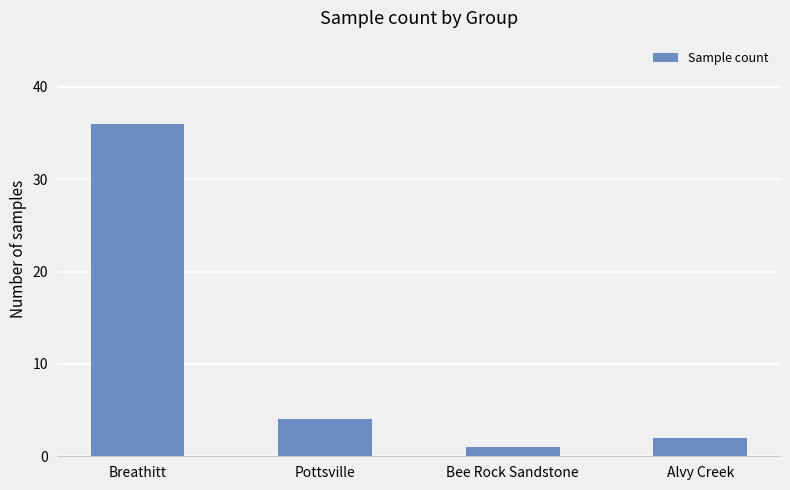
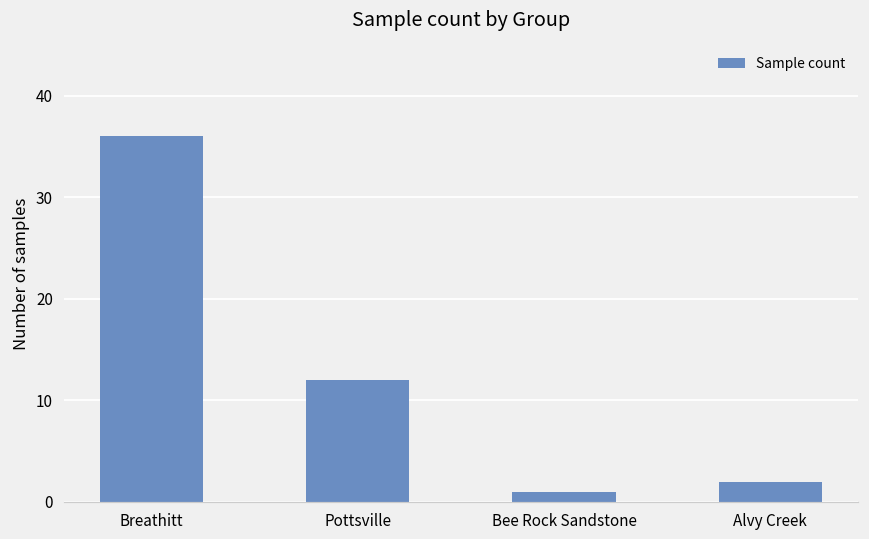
Pottsville: 4 -> 12
